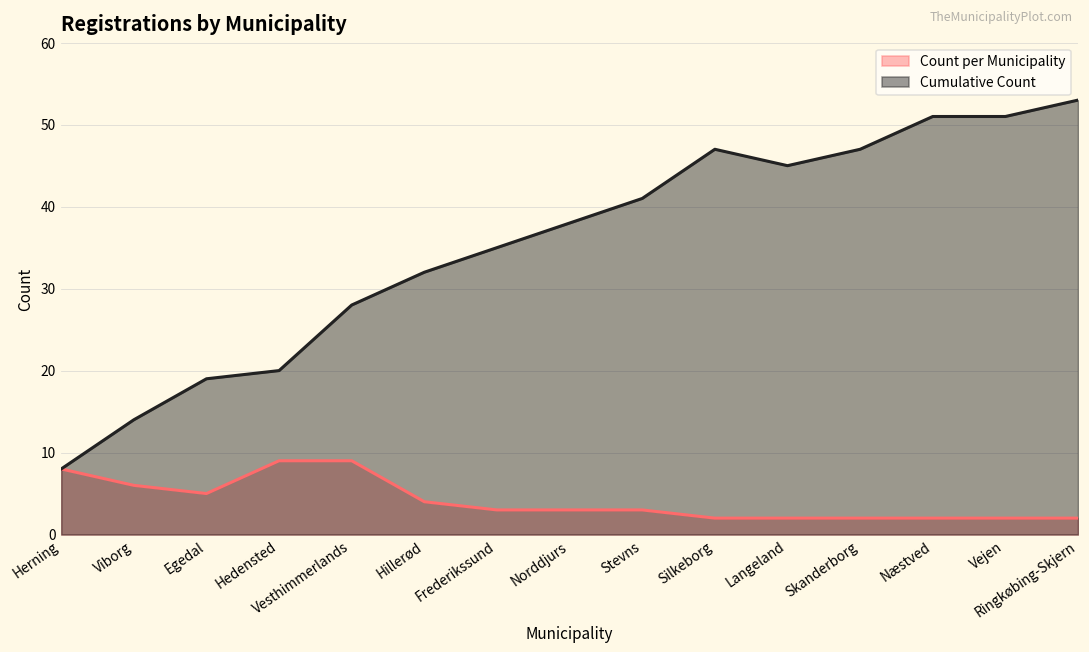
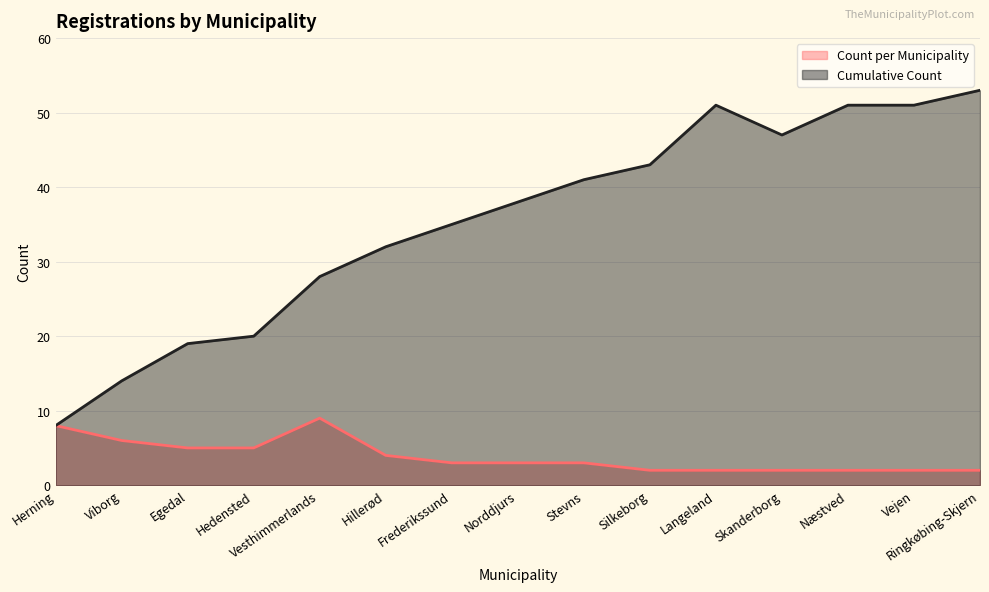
Count per Municipality, Hedensted: 9 -> 5
Cumulative Count, Silkeborg: 47 -> 43
Cumulative Count, Langeland: 45 -> 51
